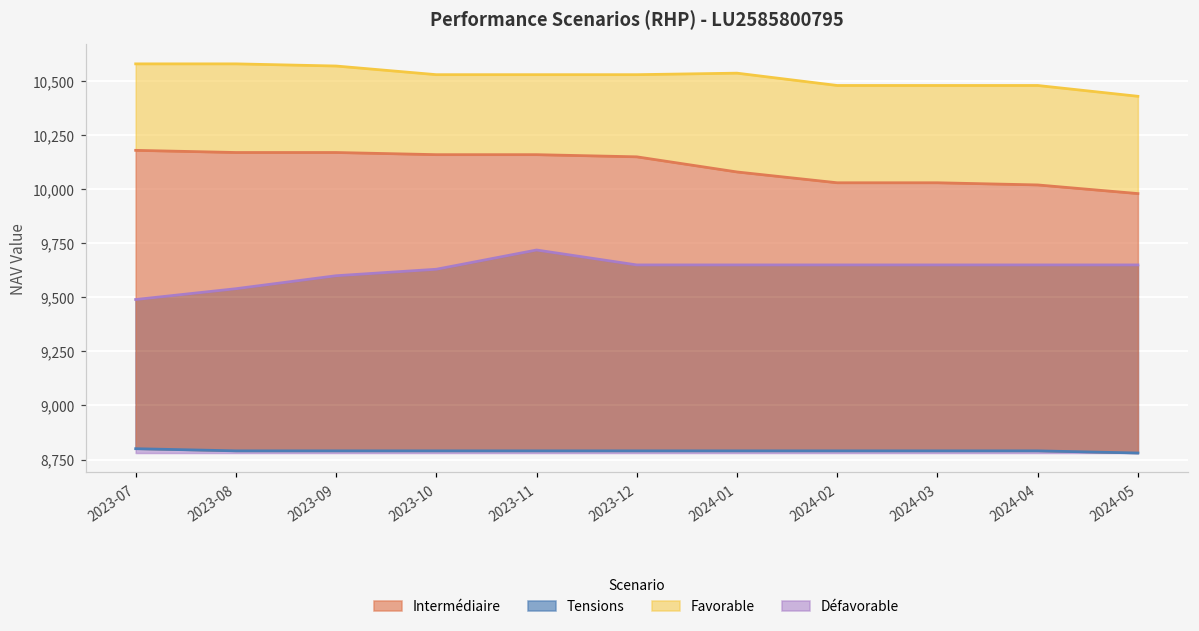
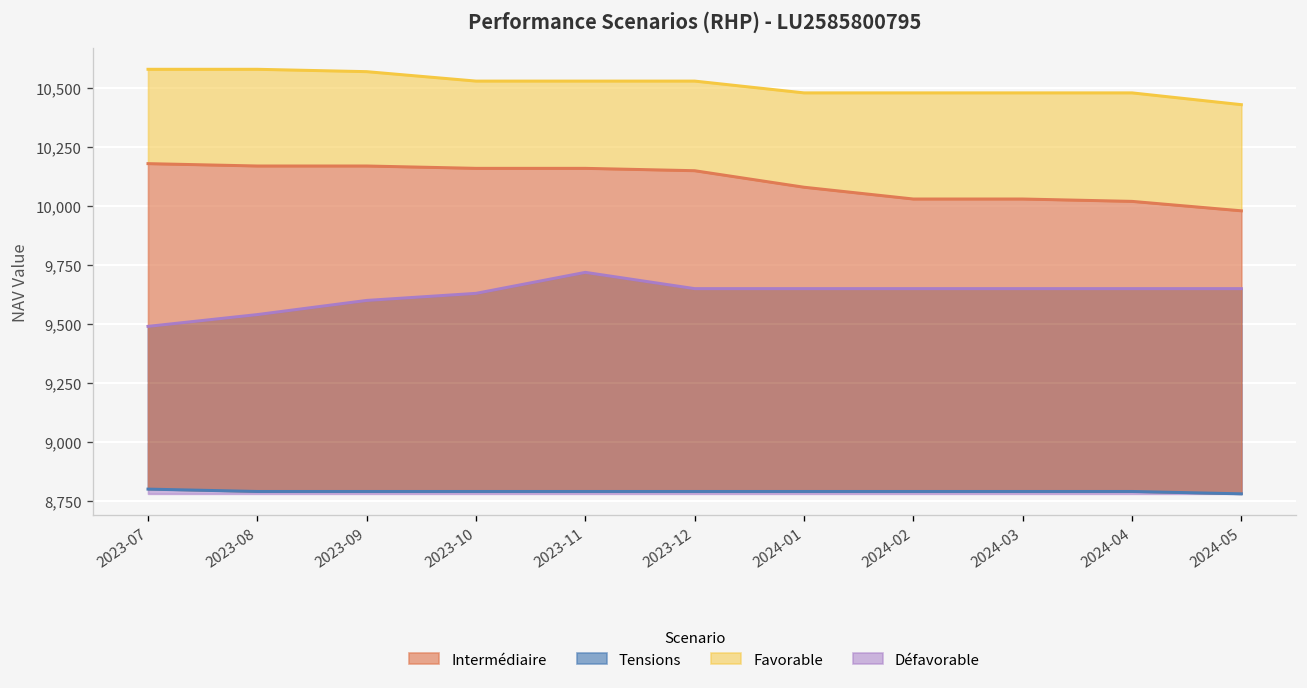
Favorable, 2024-01: 10,540 -> 10,480
